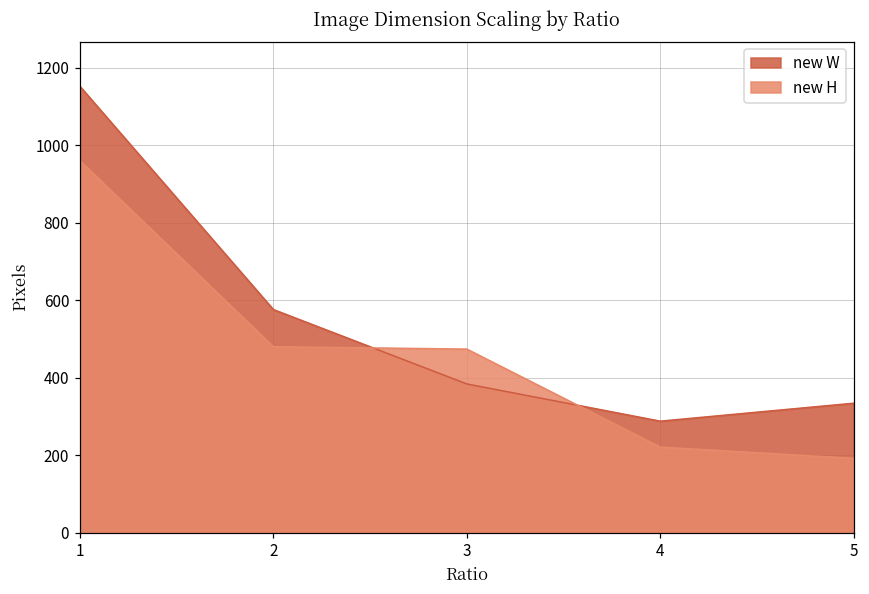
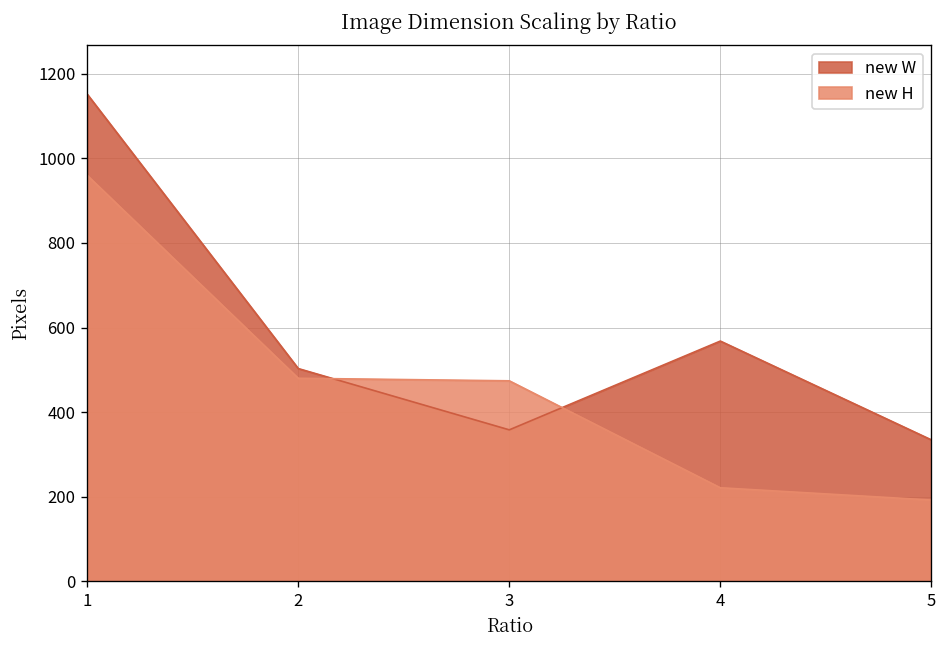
new W, 2: 580 -> 500
new W, 3: 380 -> 360
new W, 4: 290 -> 570
